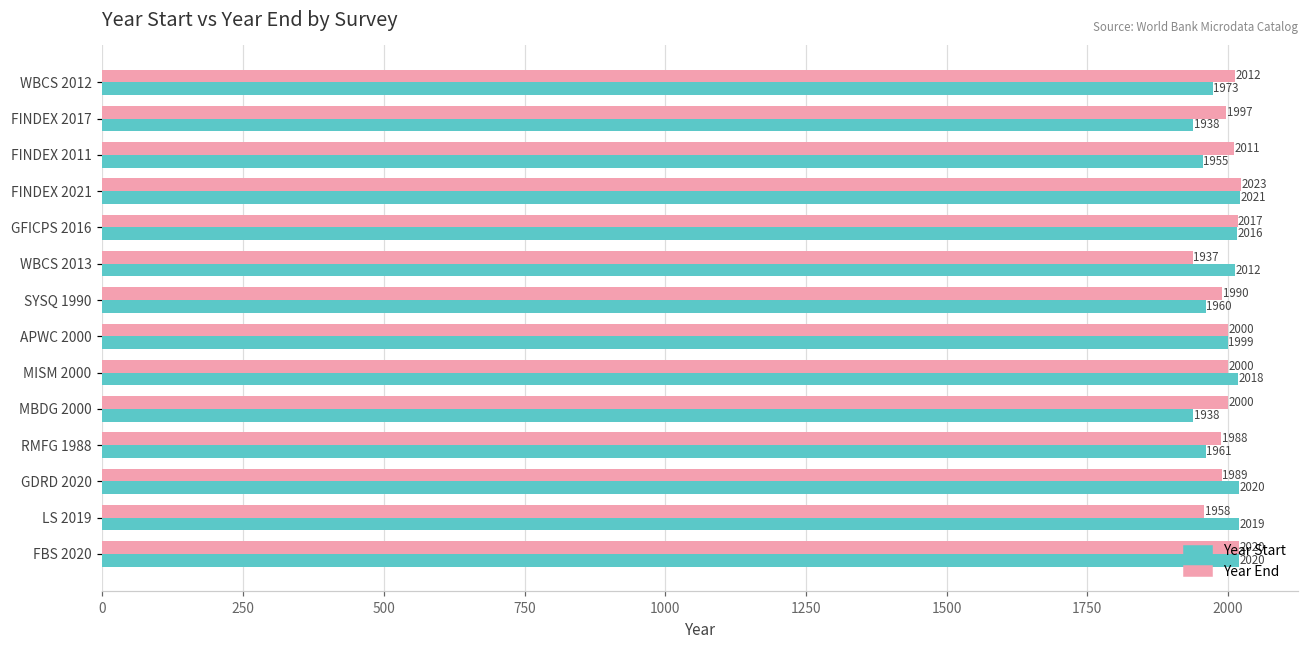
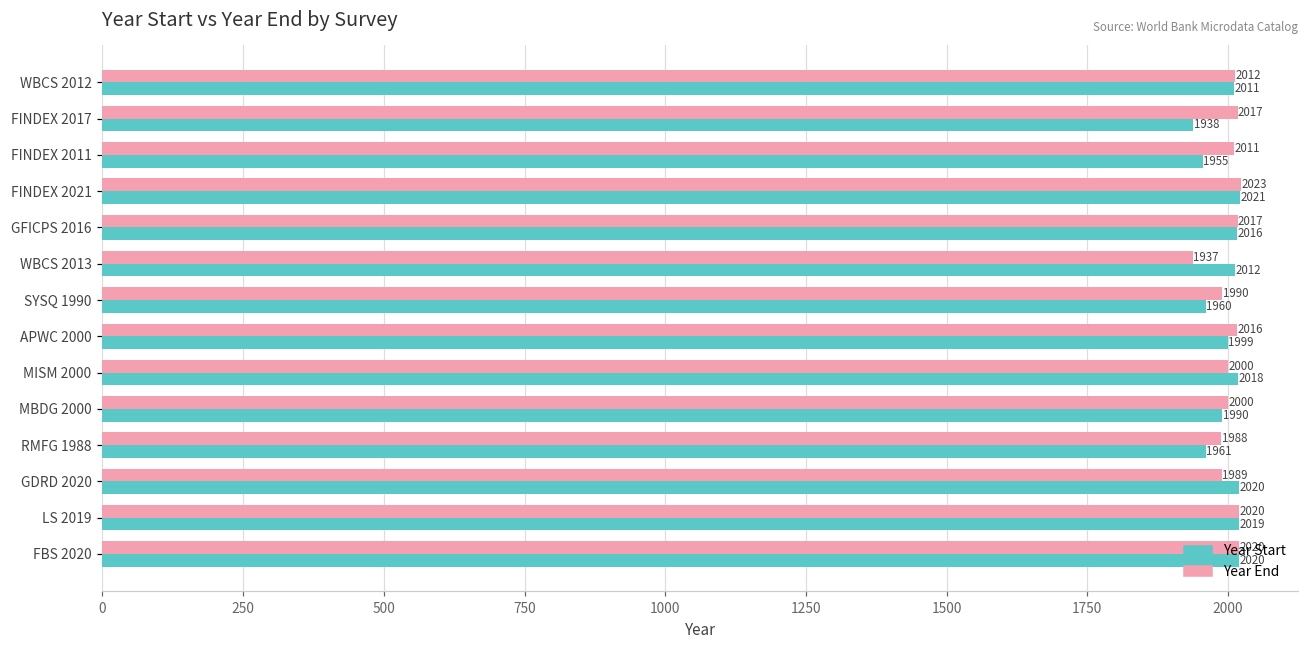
Year Start, WBCS 2012: 1973 -> 2011
Year End, FINDEX 2017: 1997 -> 2017
Year End, APWC 2000: 2000 -> 2016
Year Start, MBDG 2000: 1938 -> 1990
Year End, LS 2019: 1958 -> 2020
